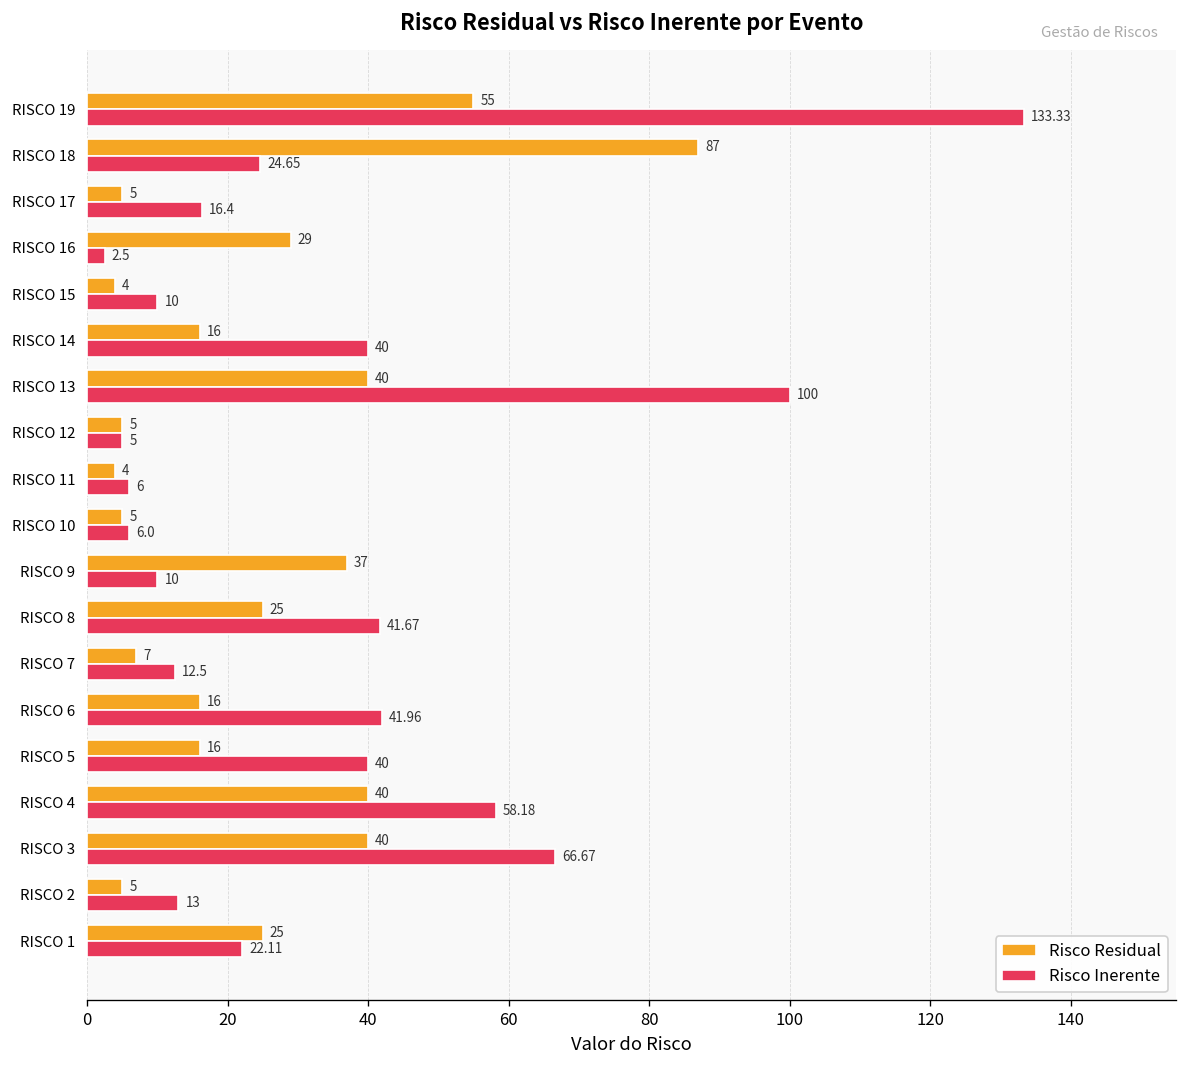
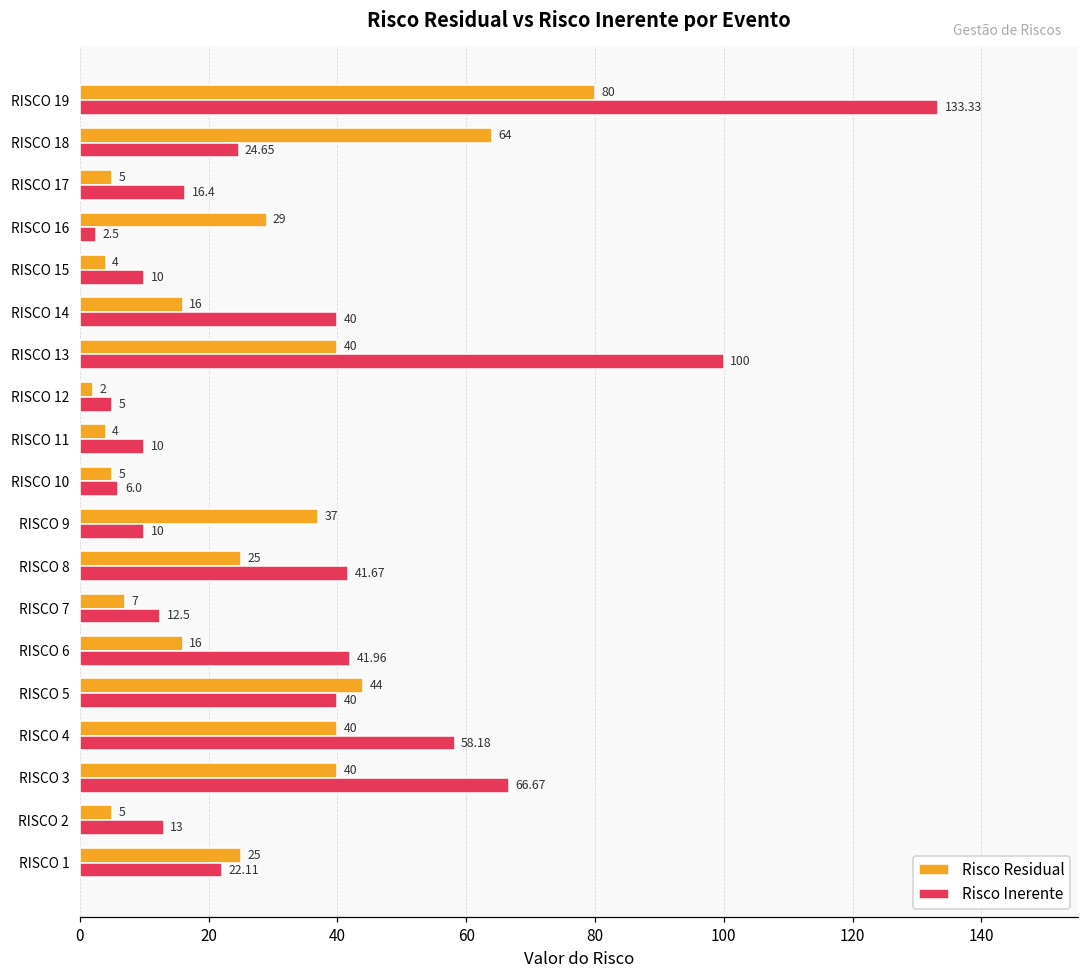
Risco Residual, RISCO 19: 55 -> 80
Risco Residual, RISCO 18: 87 -> 64
Risco Residual, RISCO 12: 5 -> 2
Risco Inerente, RISCO 11: 6 -> 10
Risco Residual, RISCO 5: 16 -> 44
